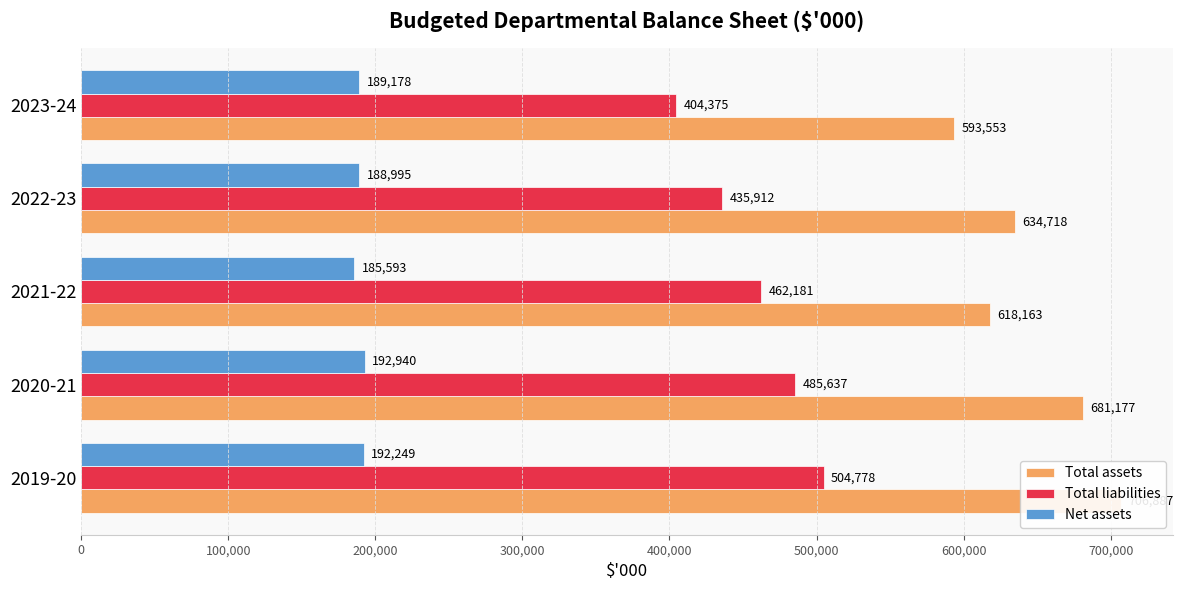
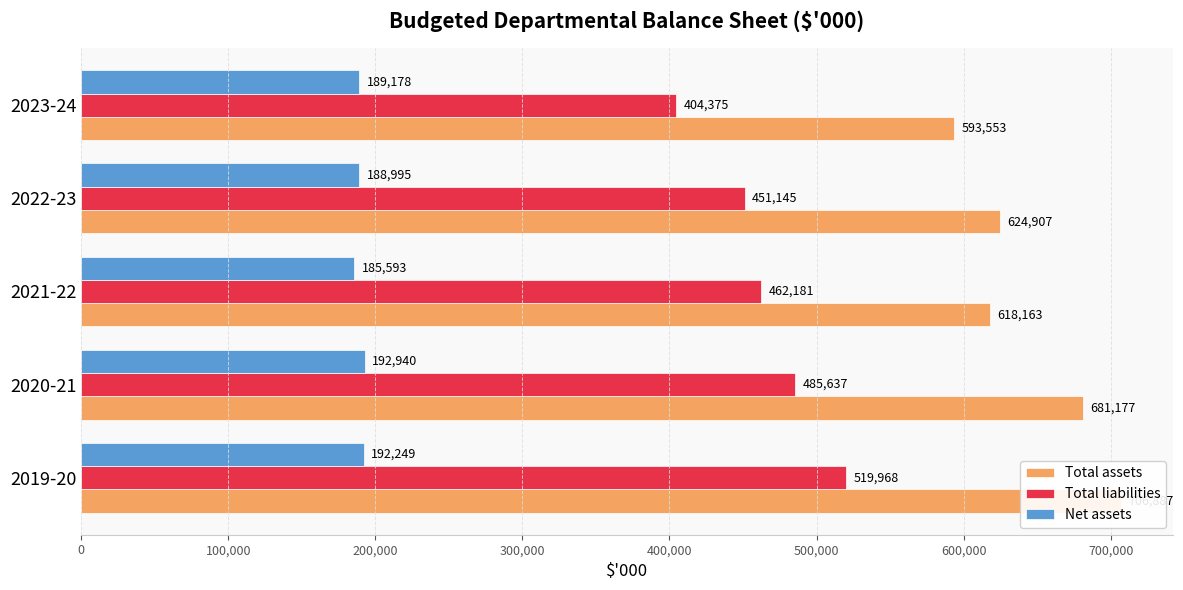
Total liabilities, 2022-23: 435,912 -> 451,145
Total assets, 2022-23: 634,718 -> 624,907
Total liabilities, 2019-20: 504,778 -> 519,968
